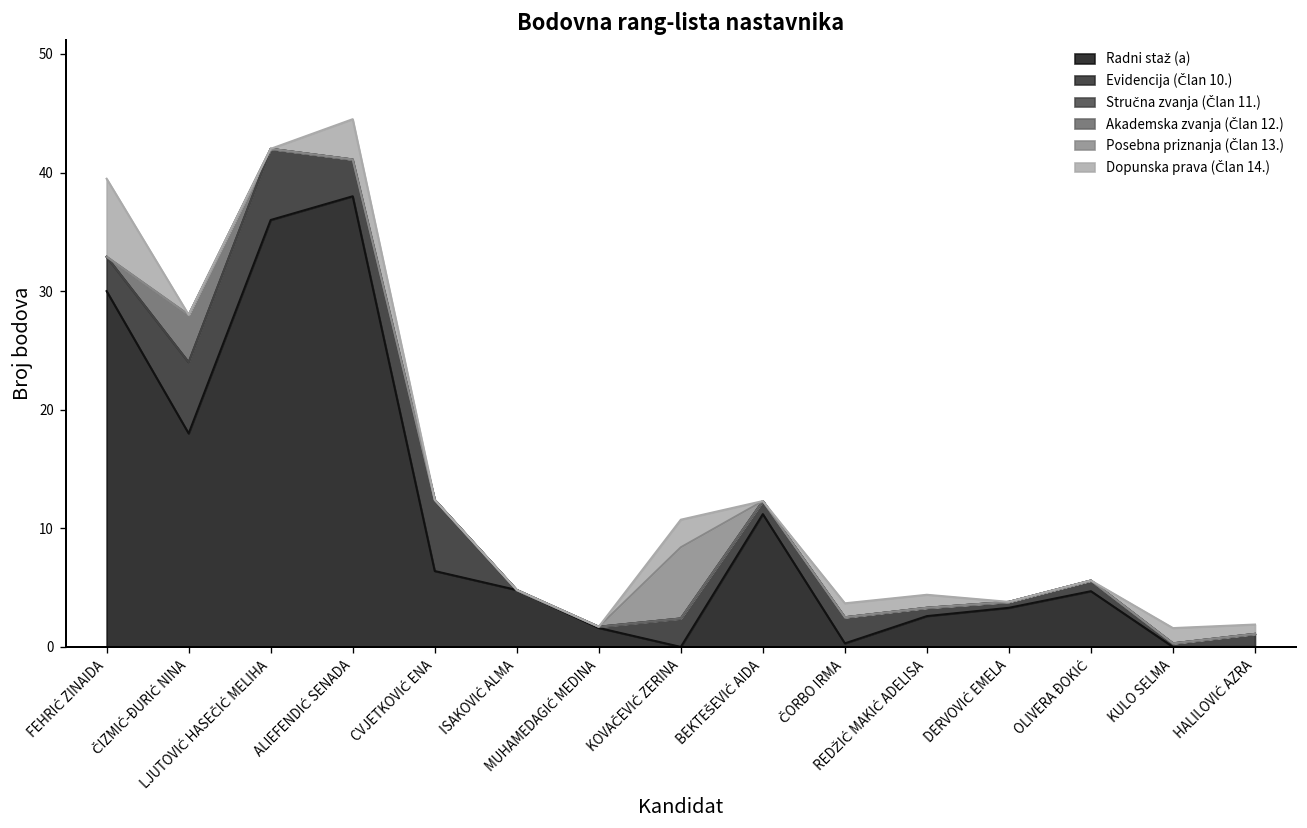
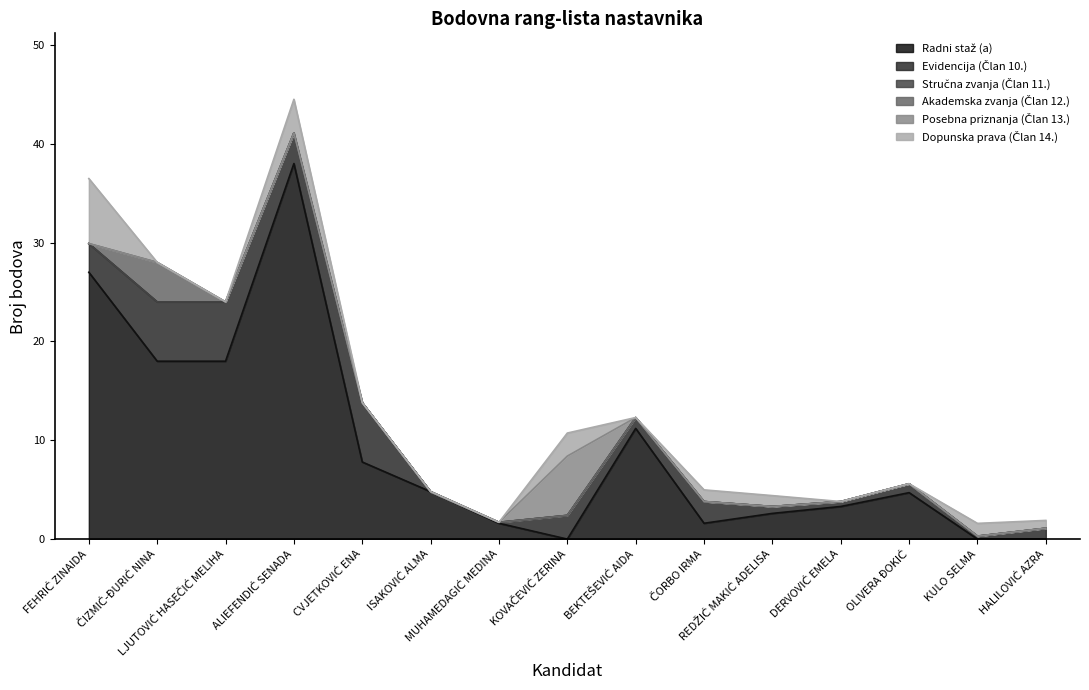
Radni staž (a), FEHRIĆ ZINAIDA: 30 -> 27
Radni staž (a), LJUTOVIĆ HASEČIĆ MELIHA: 36 -> 18
Radni staž (a), CVJETKOVIĆ ENA: 6 -> 8
Radni staž (a), ČORBO IRMA: 0 -> 2
